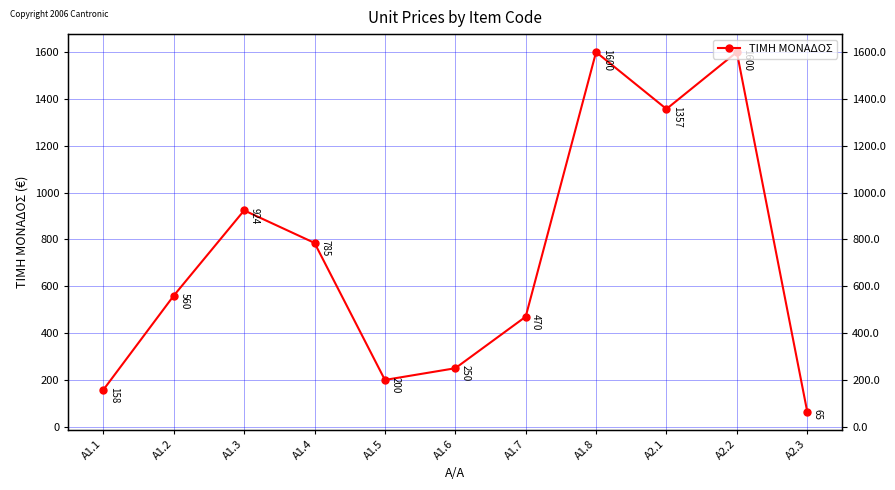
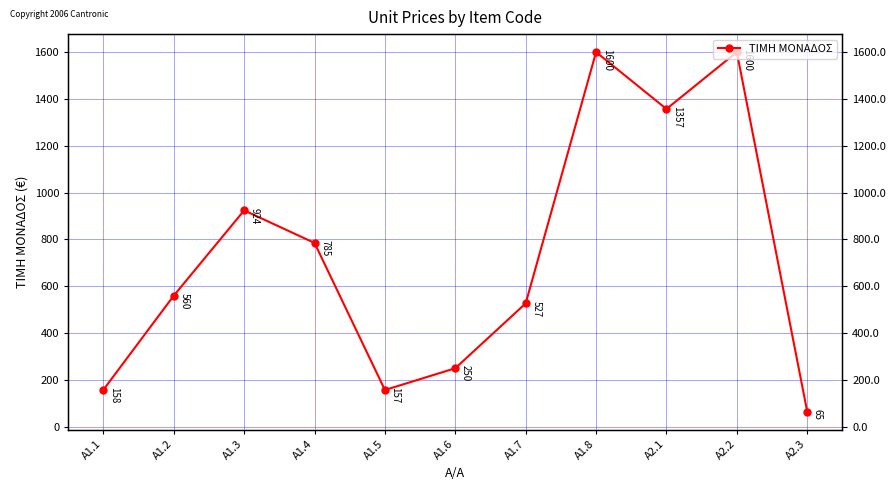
A1.5: 200 -> 157
A1.7: 470 -> 527
